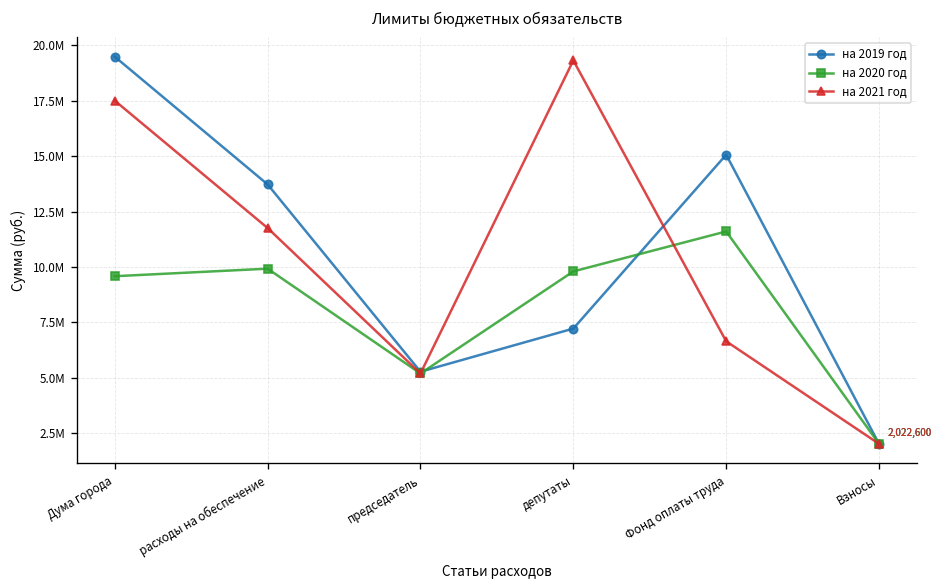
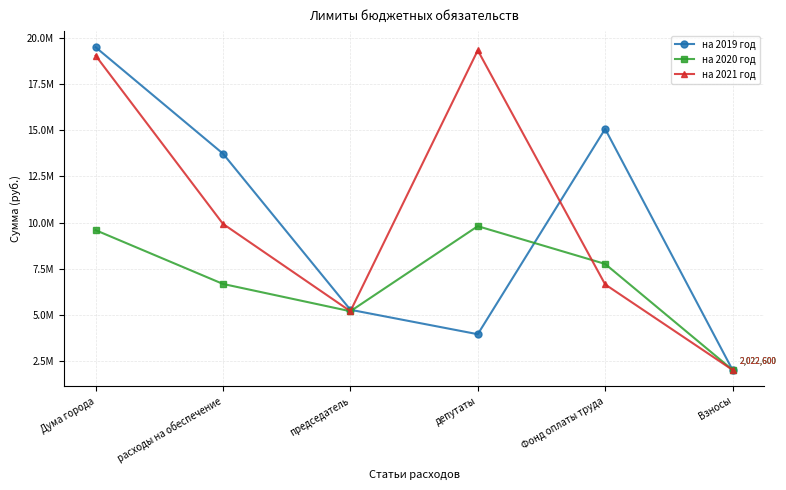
на 2021 год, Дума города: 17500000 -> 19000000
на 2020 год, расходы на обеспечение: 9900000 -> 6700000
на 2021 год, расходы на обеспечение: 11800000 -> 9900000
на 2019 год, депутаты: 7200000 -> 4000000
на 2020 год, Фонд оплаты труда: 11600000 -> 7800000
